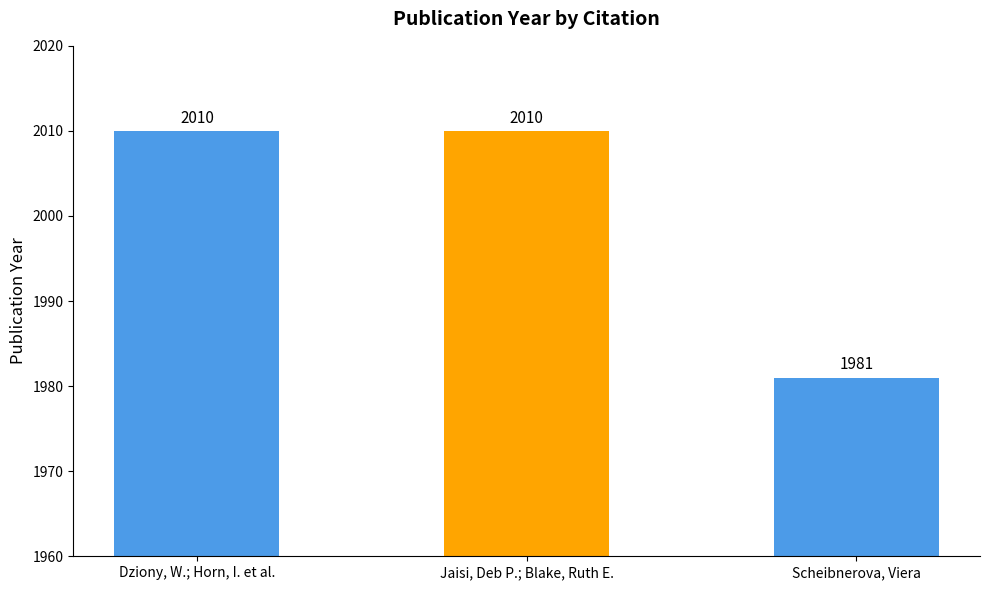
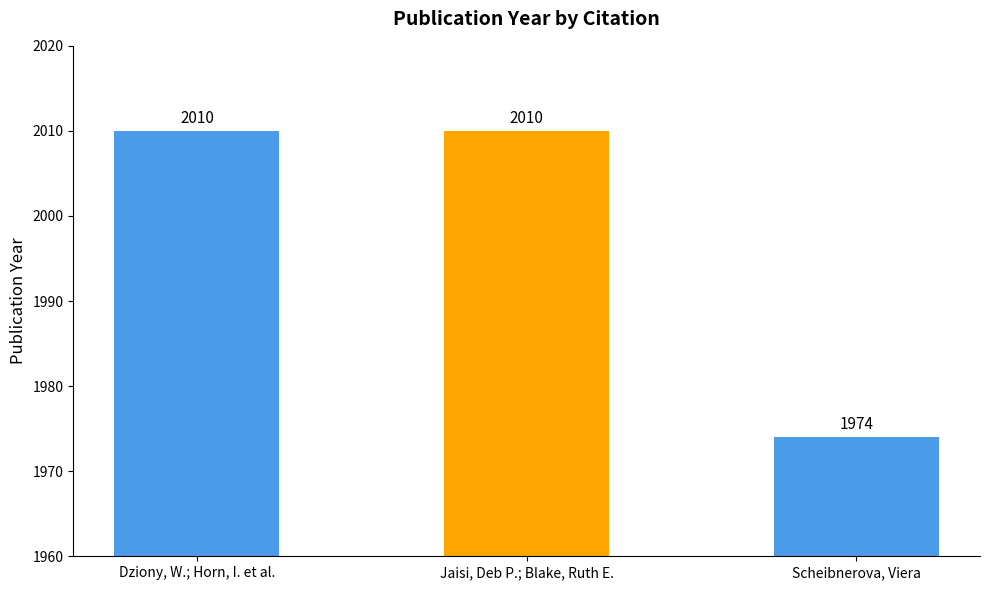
Scheibnerova, Viera: 1981 -> 1974
